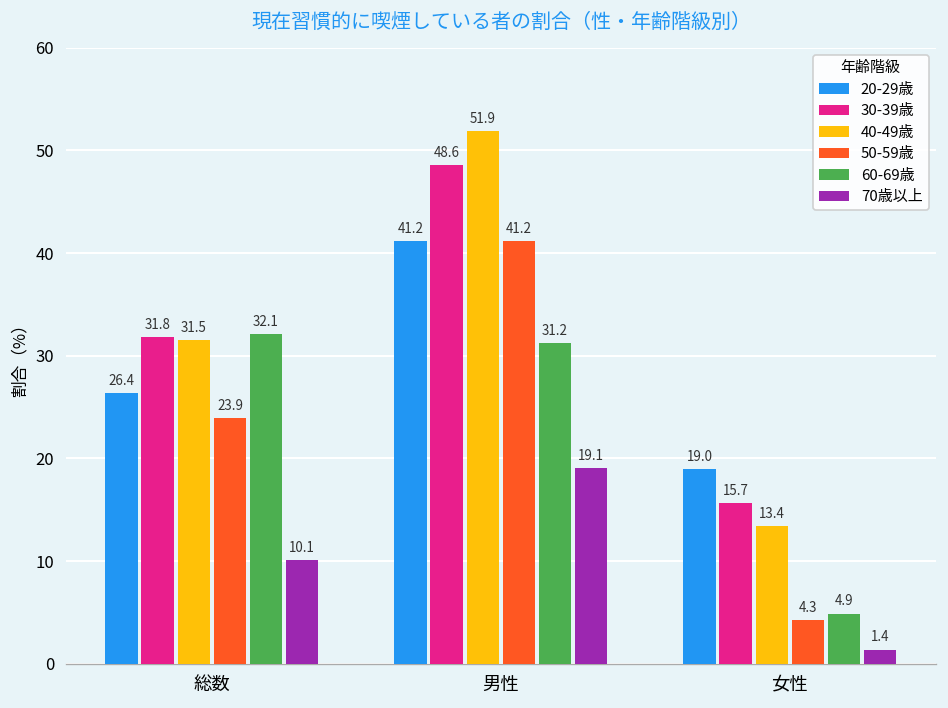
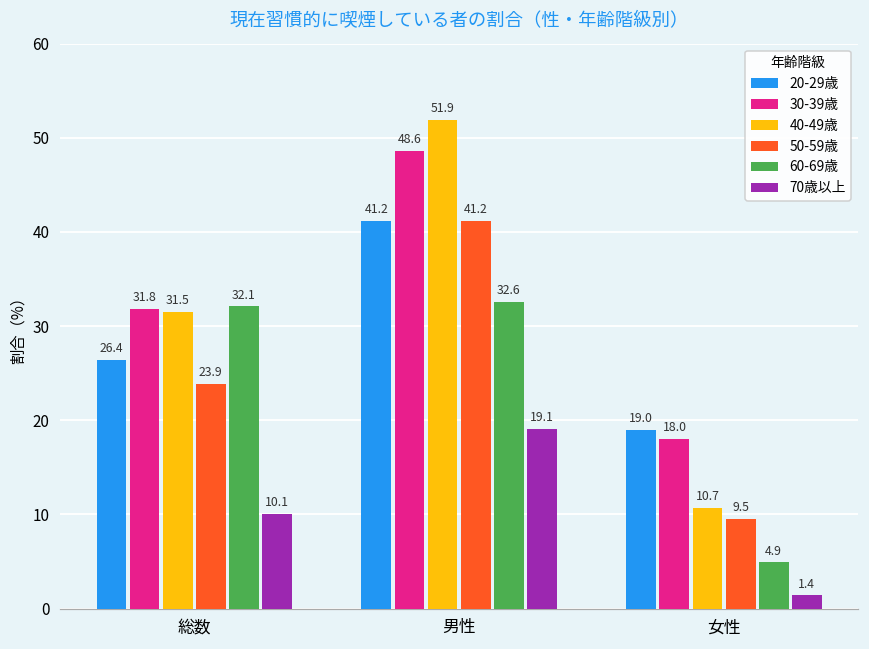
60-69歳, 男性: 31.2 -> 32.6
30-39歳, 女性: 15.7 -> 18.0
40-49歳, 女性: 13.4 -> 10.7
50-59歳, 女性: 4.3 -> 9.5
